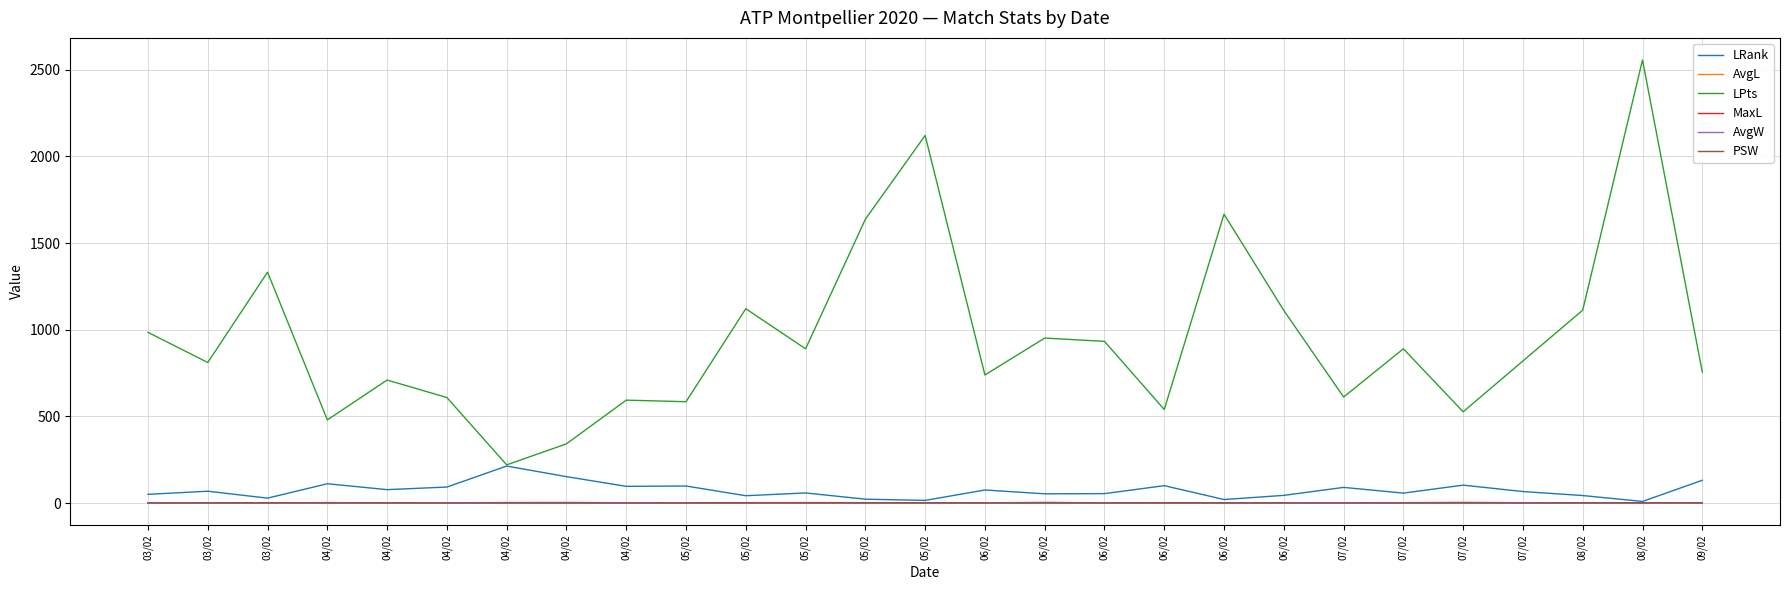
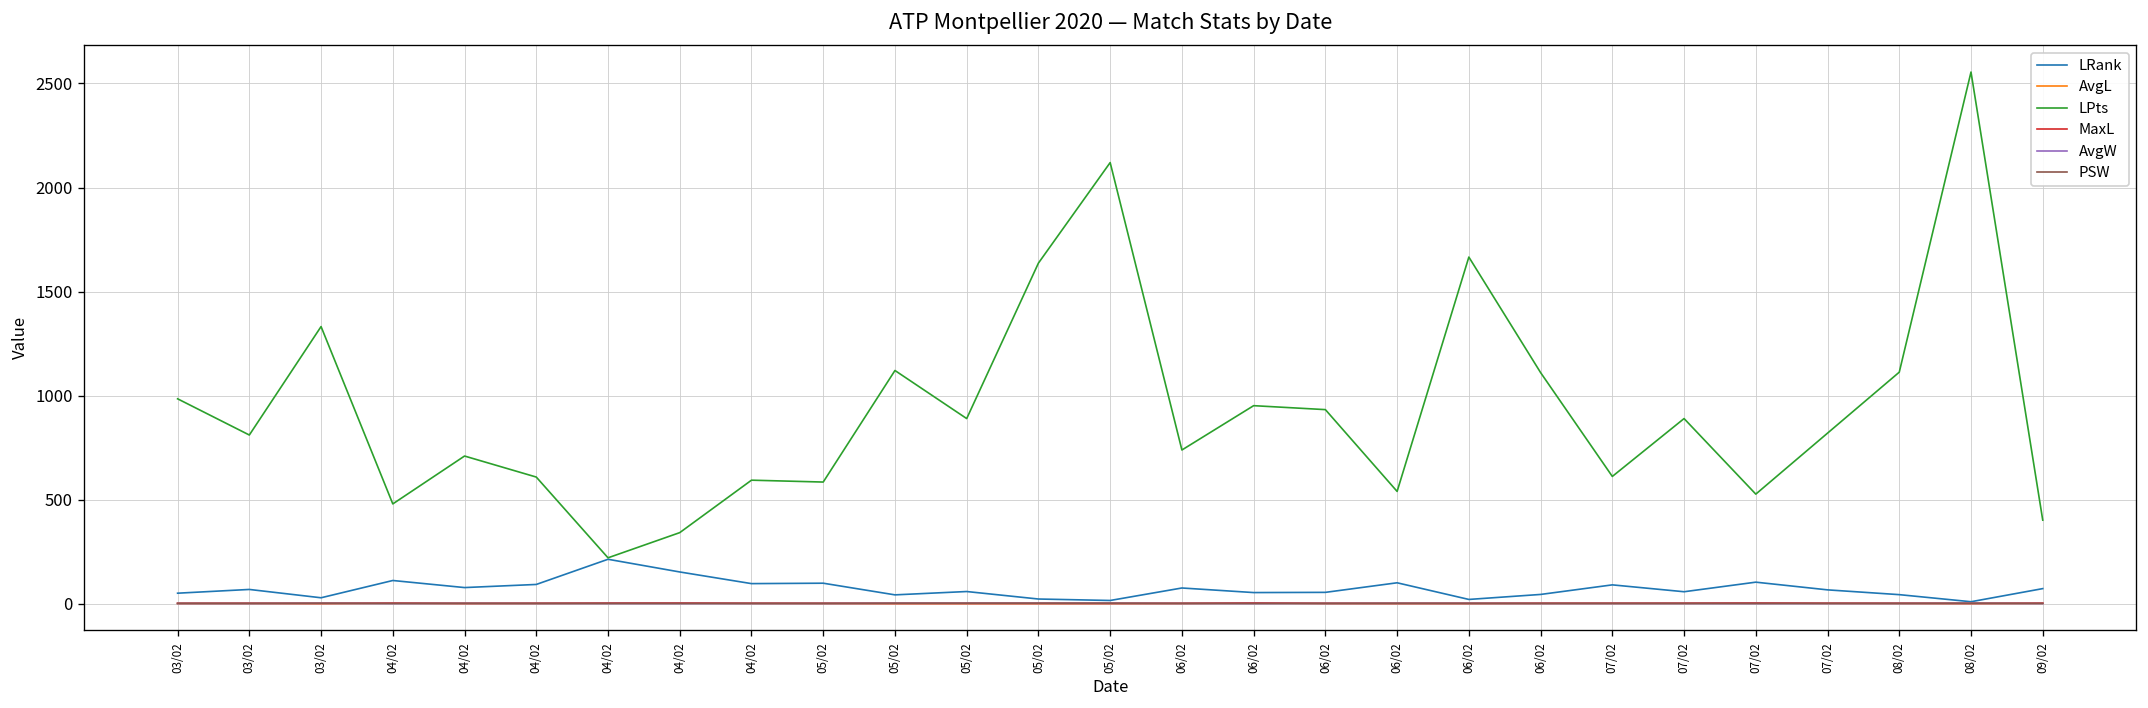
LRank, 09/02: 130 -> 70
LPts, 09/02: 760 -> 400
